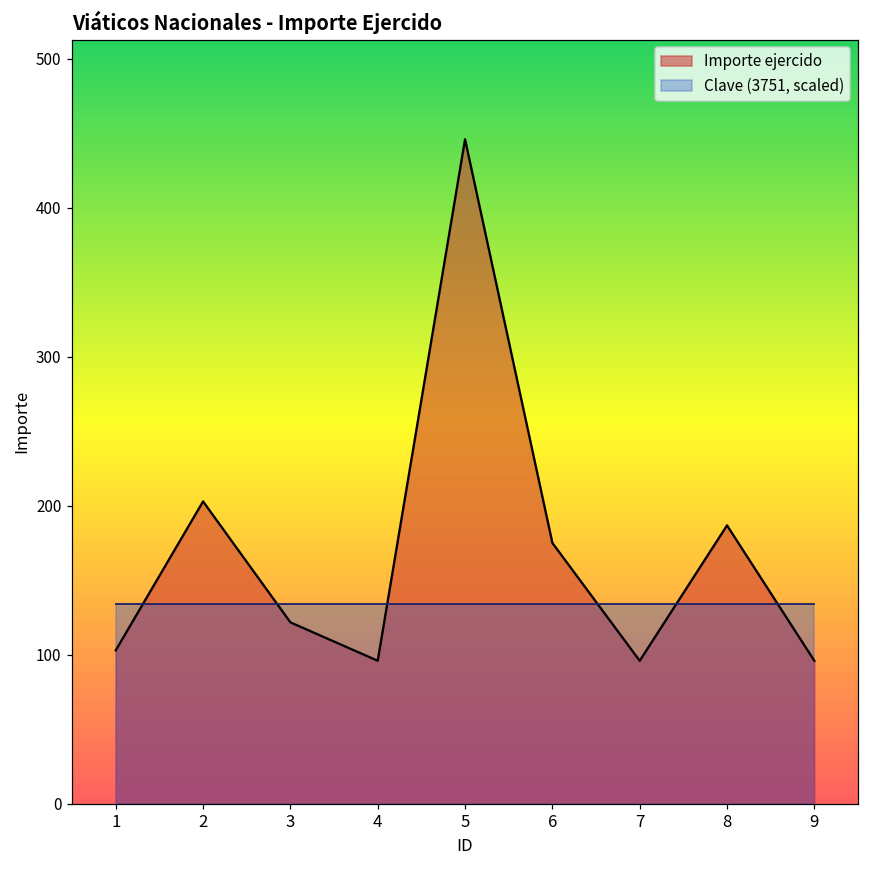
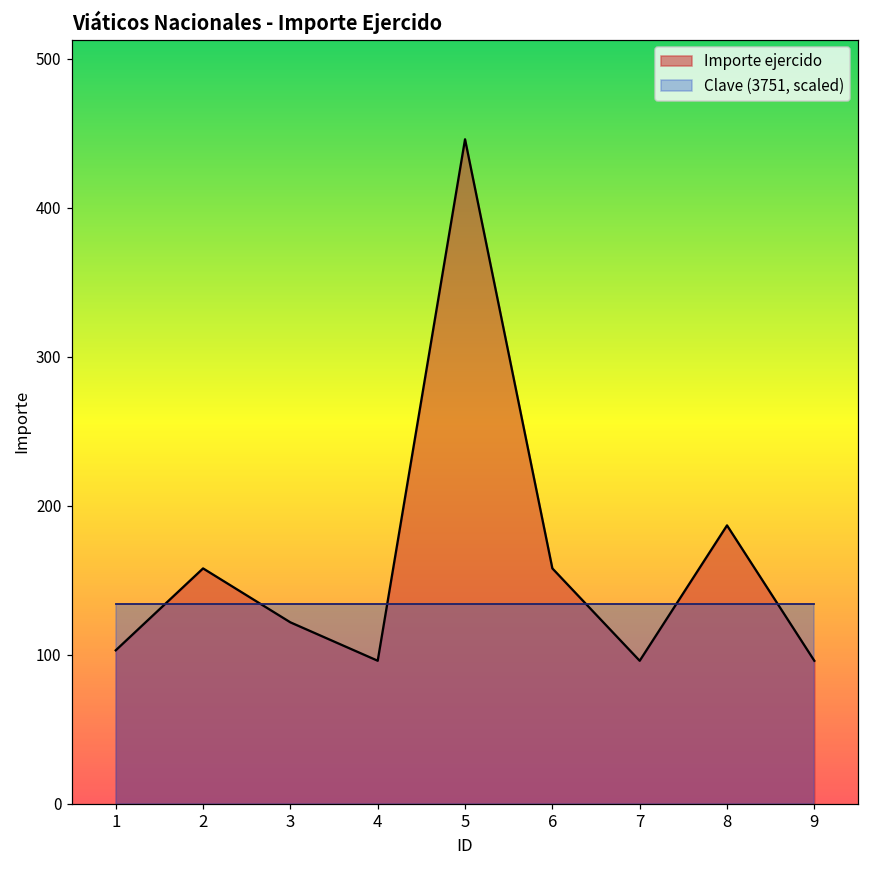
Importe ejercido, 2: 203 -> 158
Importe ejercido, 6: 175 -> 158
